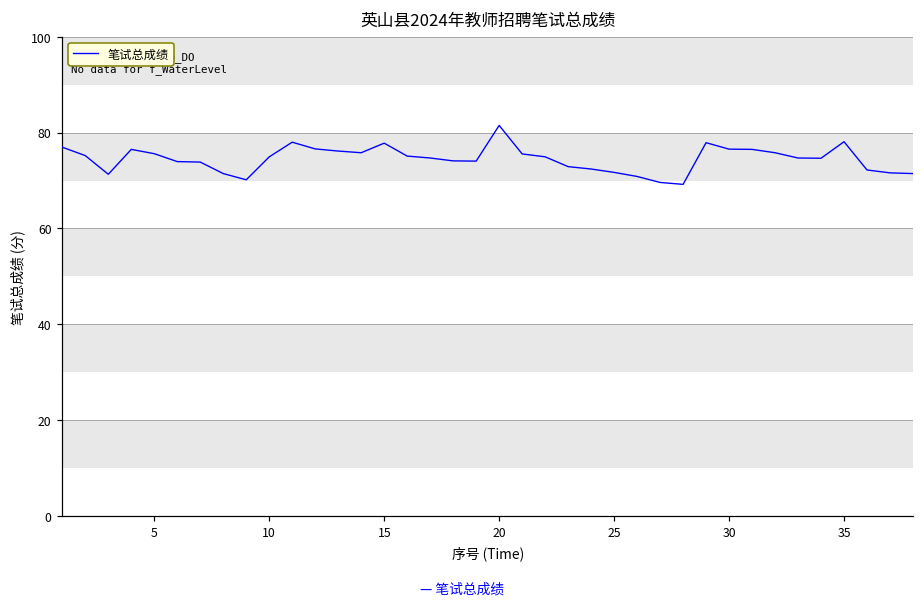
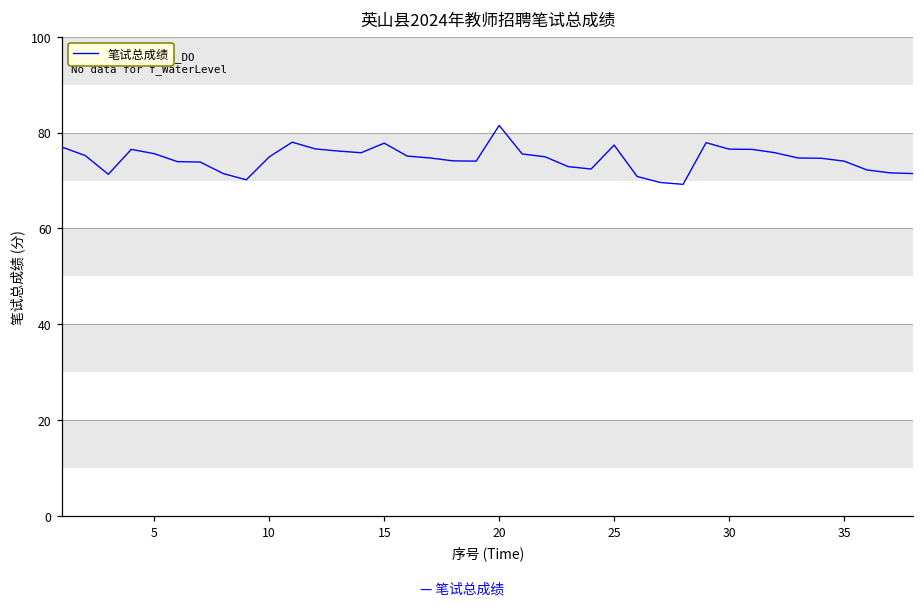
25: 72 -> 77
35: 78 -> 74
